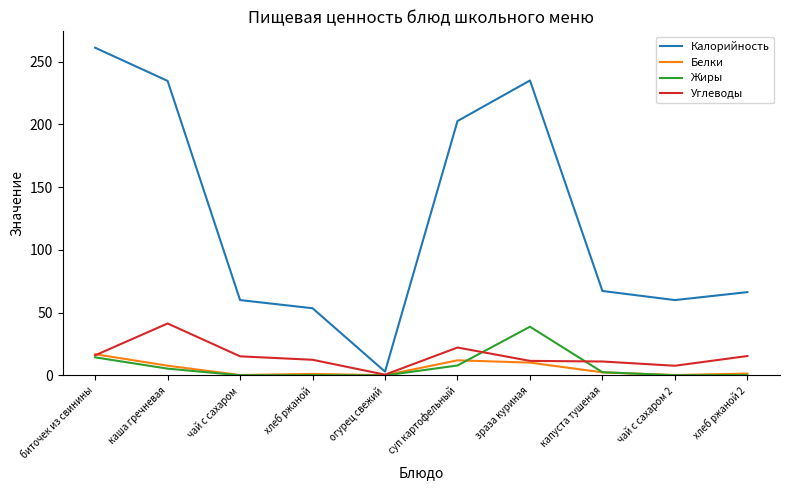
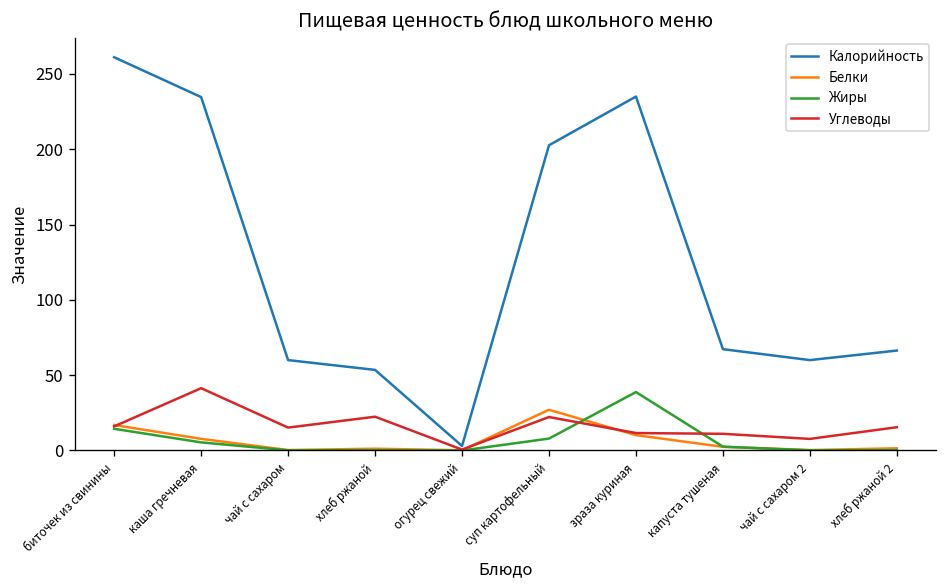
Углеводы, хлеб ржаной: 12 -> 22
Белки, суп картофельный: 12 -> 27
